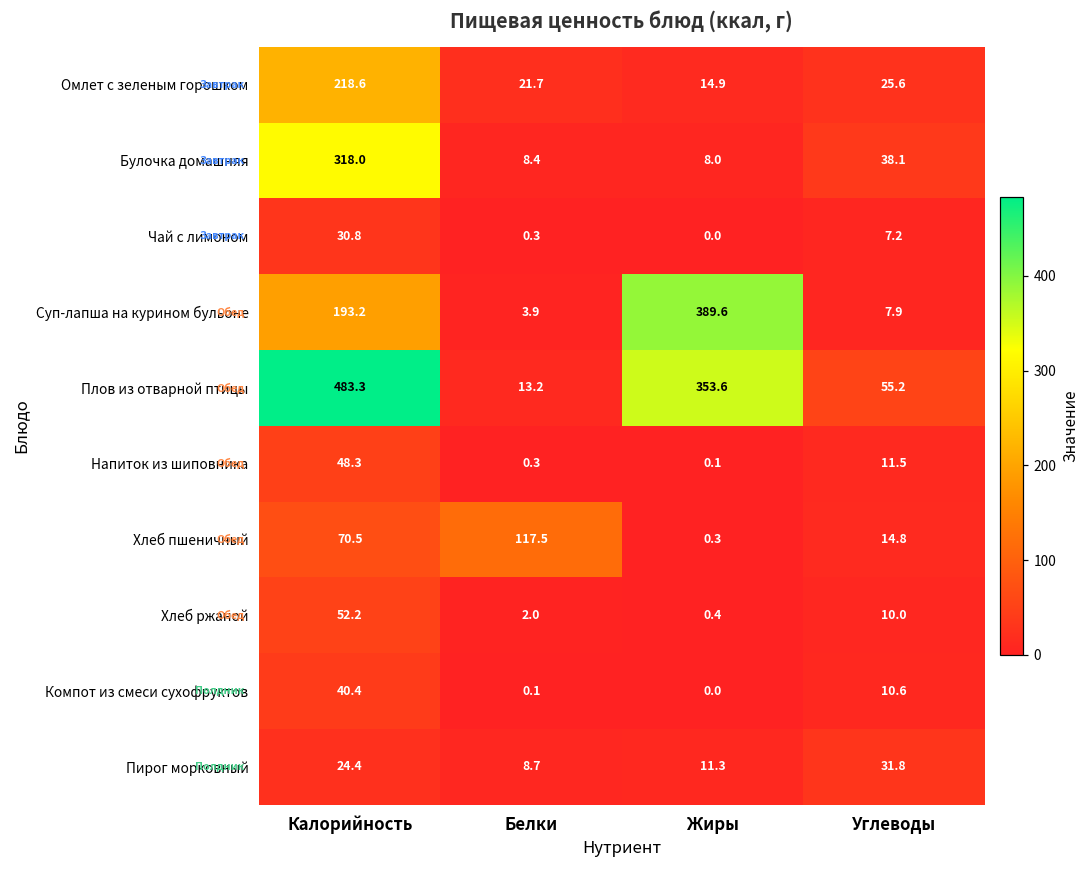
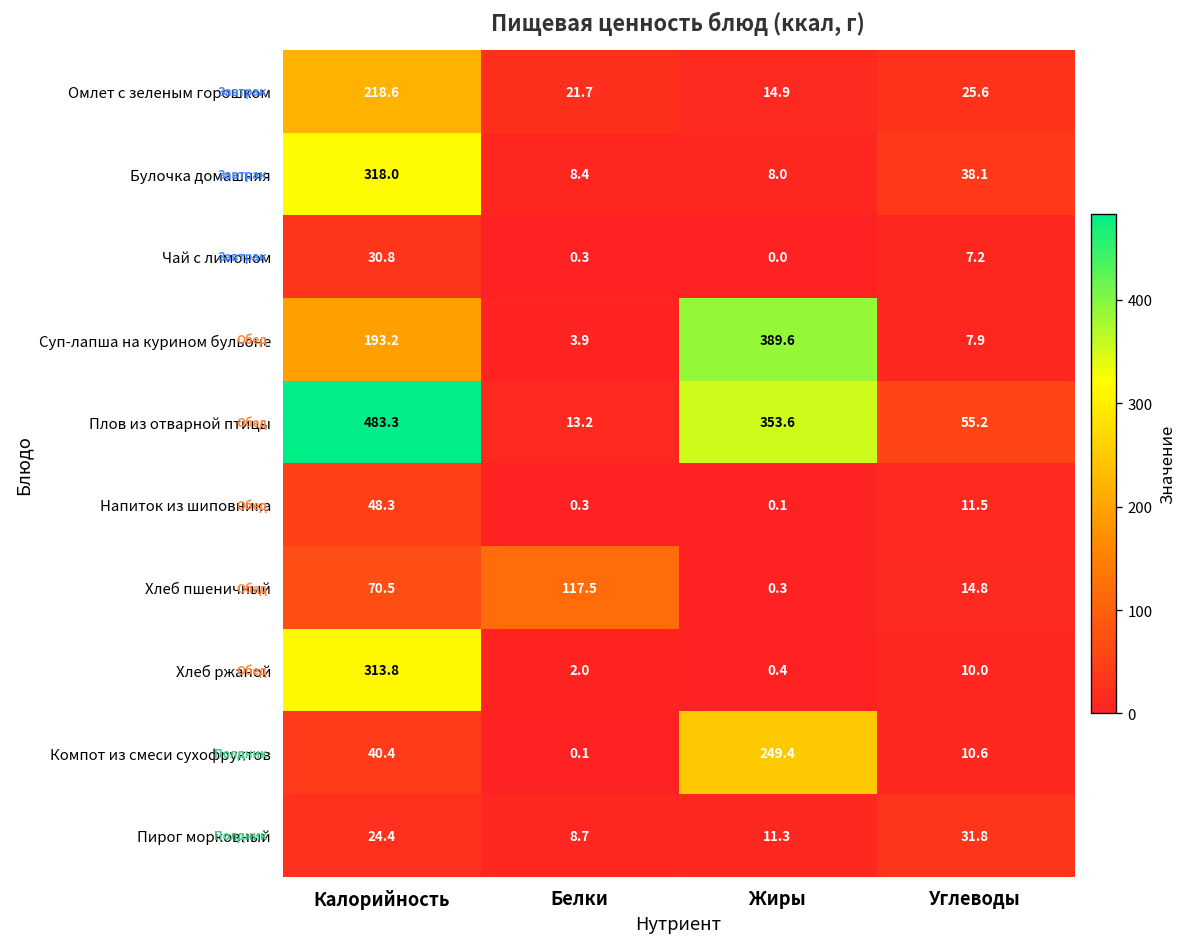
Хлеб ржаной, Калорийность: 52.2 -> 313.8
Компот из смеси сухофруктов, Жиры: 0.0 -> 249.4
